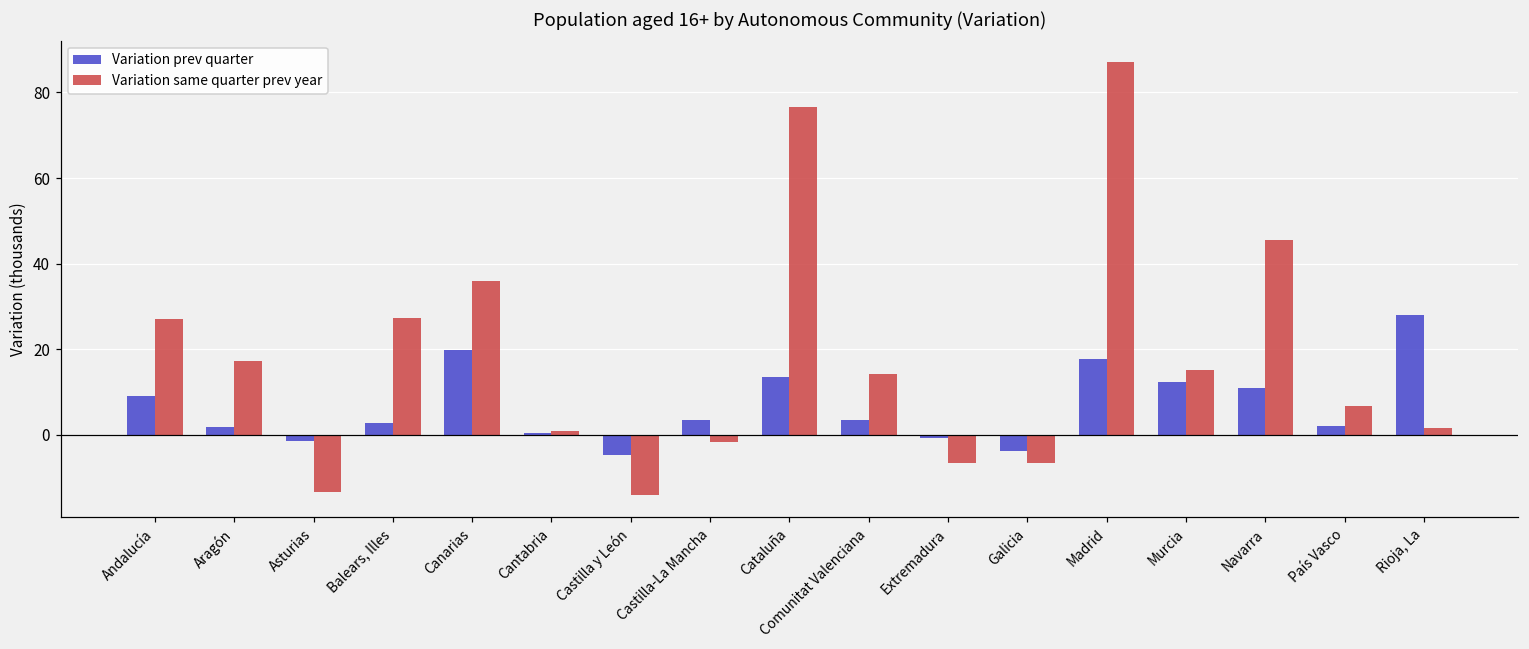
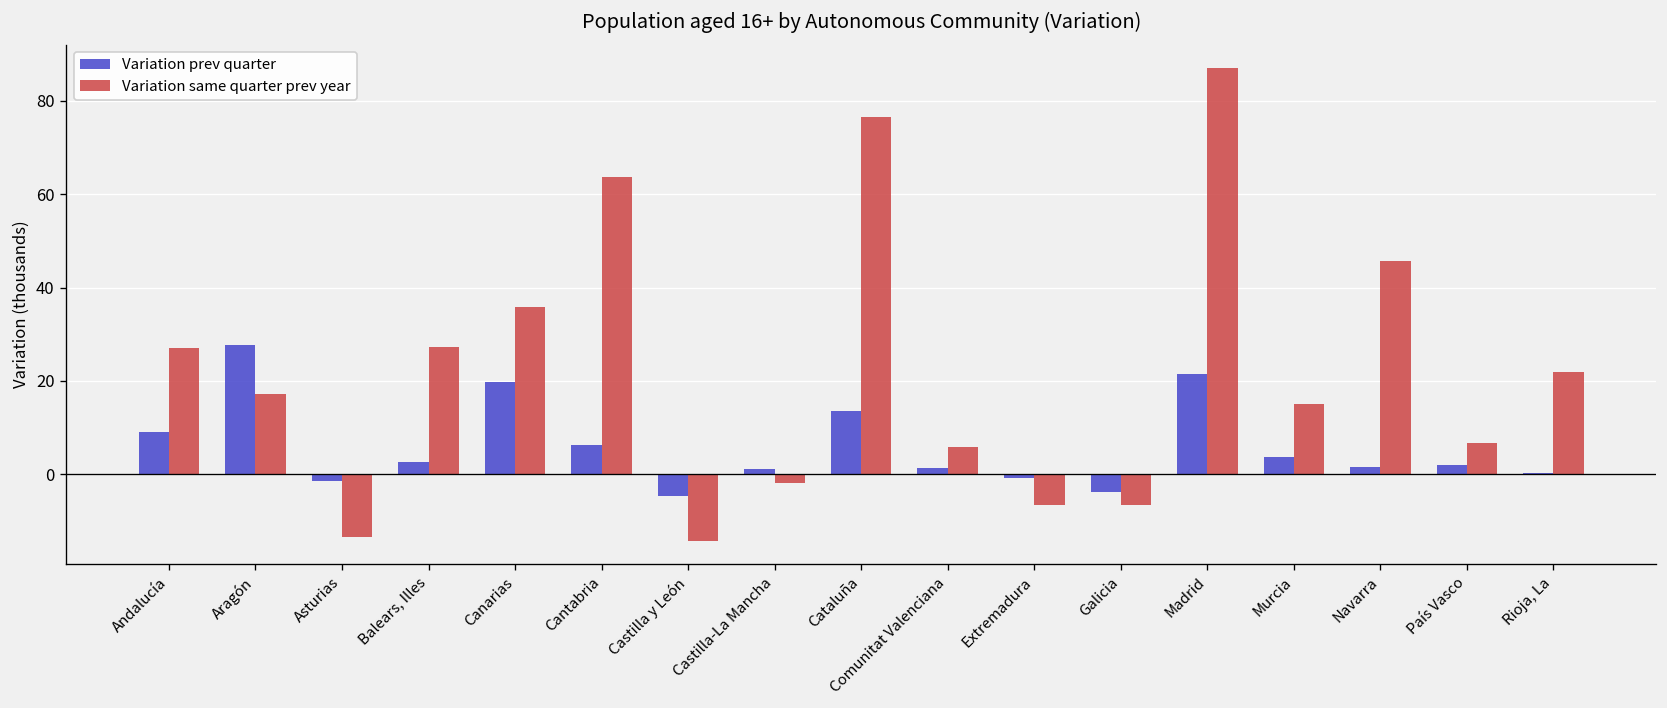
Variation prev quarter, Aragón: 2 -> 28
Variation prev quarter, Cantabria: 0 -> 6
Variation same quarter prev year, Cantabria: 1 -> 64
Variation prev quarter, Castilla-La Mancha: 4 -> 1
Variation prev quarter, Comunitat Valenciana: 4 -> 1
Variation same quarter prev year, Comunitat Valenciana: 14 -> 6
Variation prev quarter, Madrid: 18 -> 22
Variation prev quarter, Murcia: 12 -> 4
Variation prev quarter, Navarra: 11 -> 2
Variation prev quarter, Rioja, La: 28 -> 0
Variation same quarter prev year, Rioja, La: 2 -> 22
